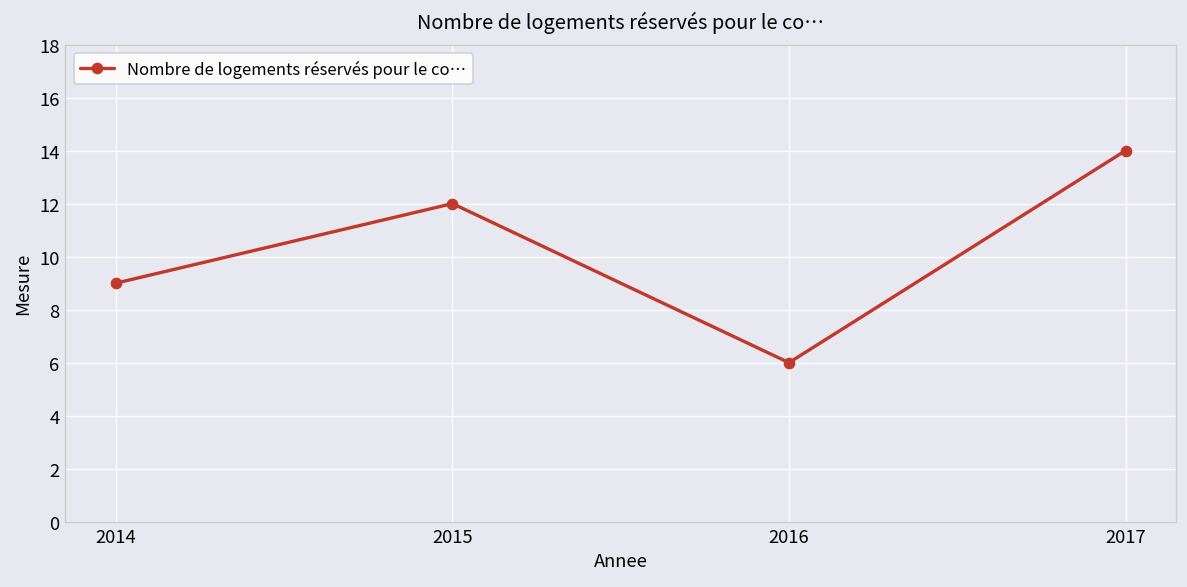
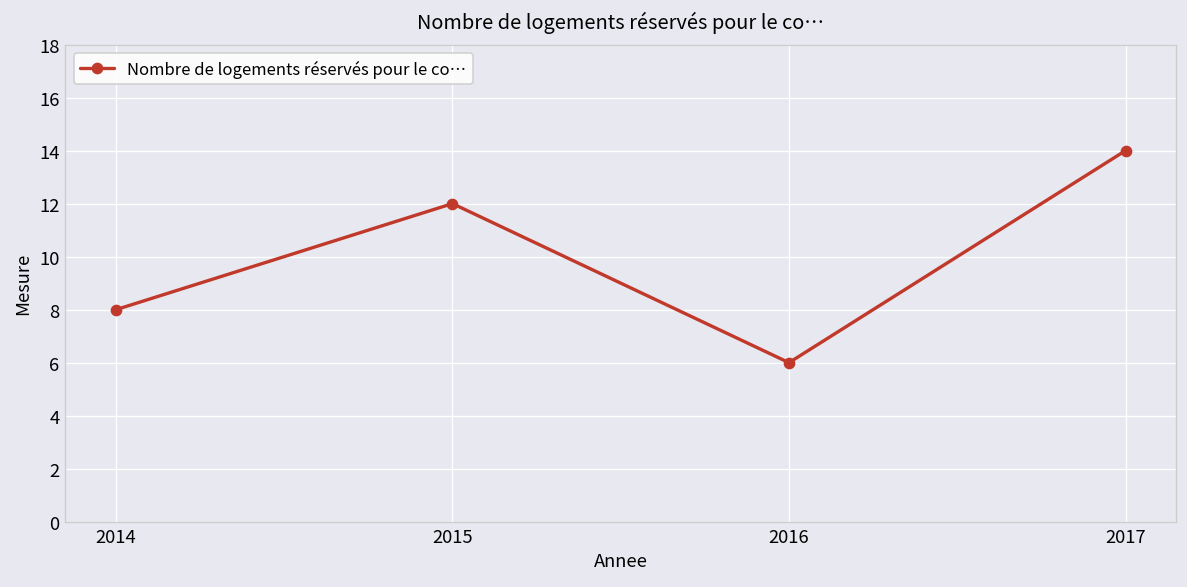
2014: 9 -> 8
